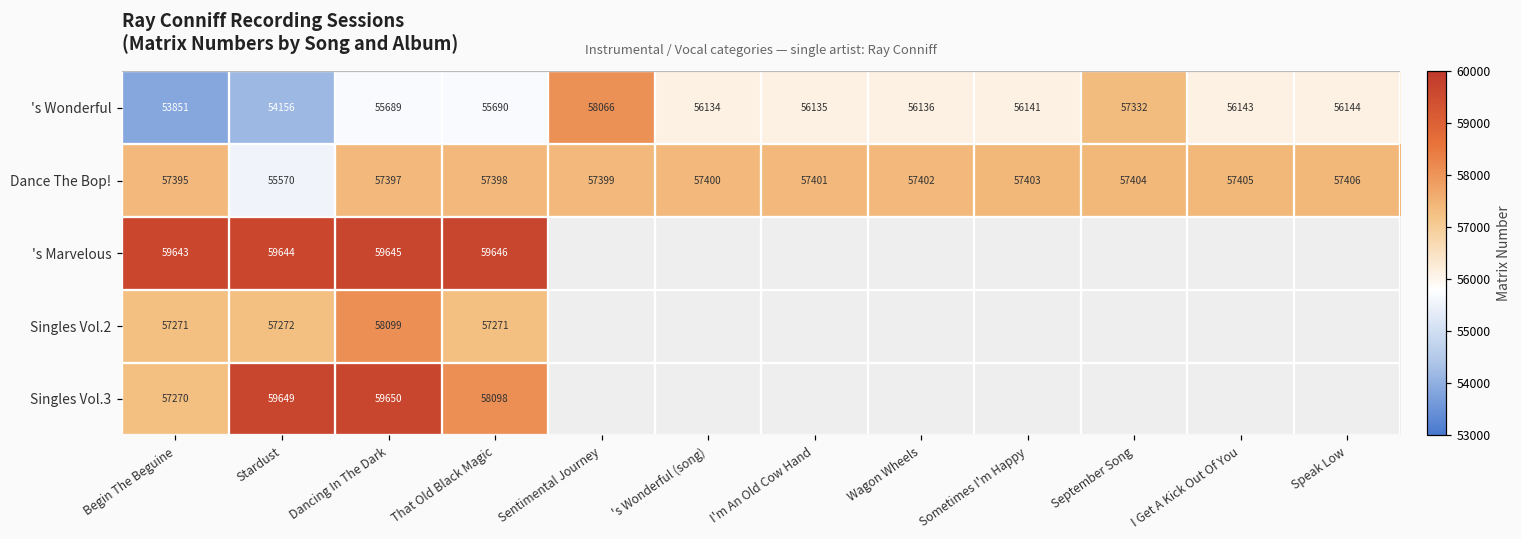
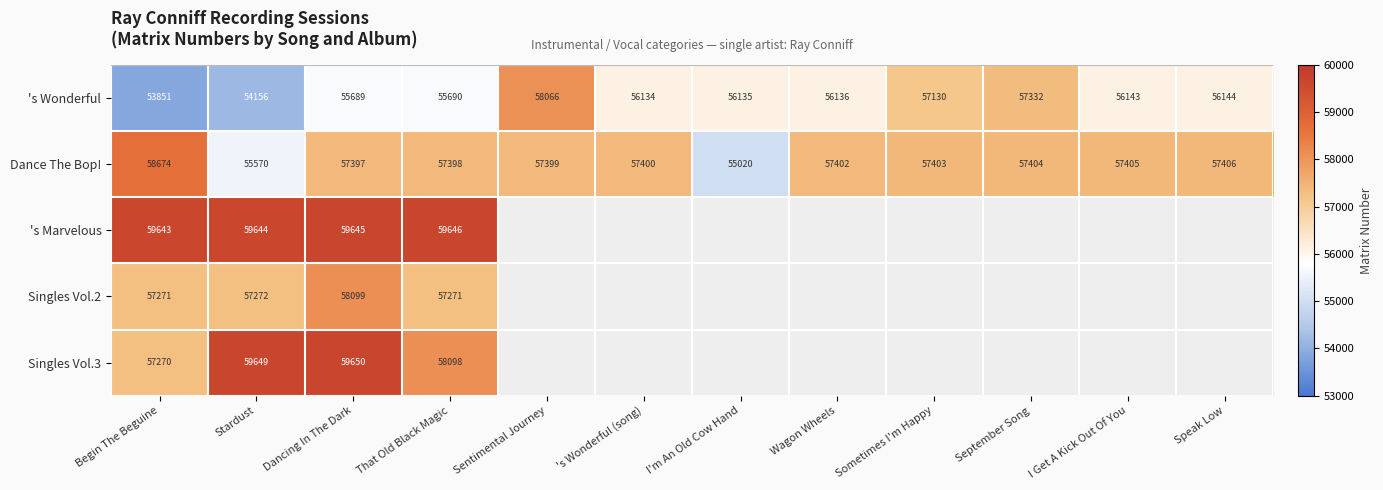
's Wonderful, Sometimes I'm Happy: 56141 -> 57130
Dance The Bop!, Begin The Beguine: 57395 -> 58674
Dance The Bop!, I'm An Old Cow Hand: 57401 -> 55020
